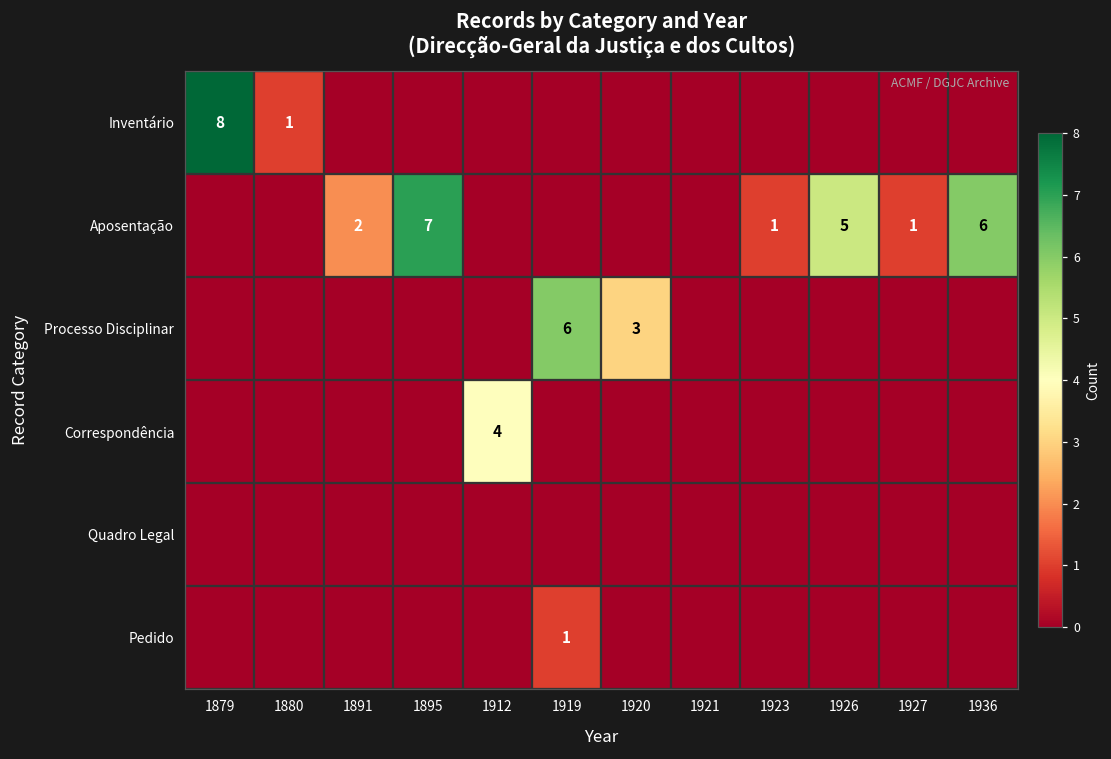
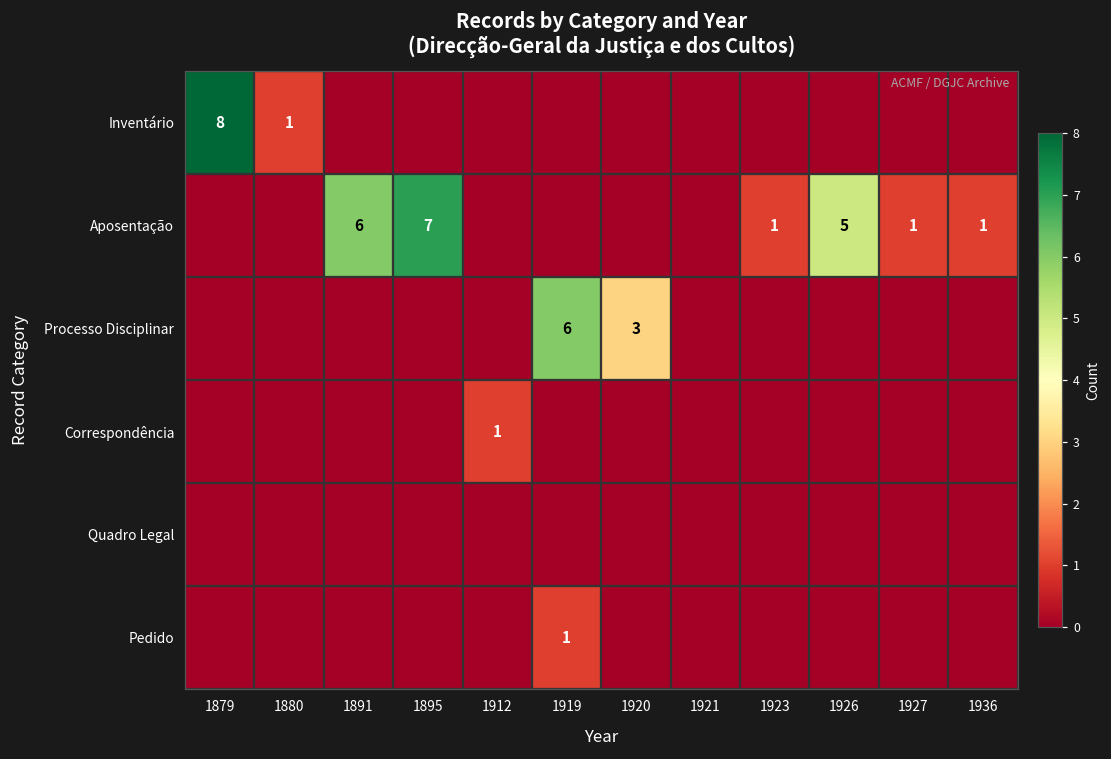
Aposentação, 1891: 2 -> 6
Aposentação, 1936: 6 -> 1
Correspondência, 1912: 4 -> 1
